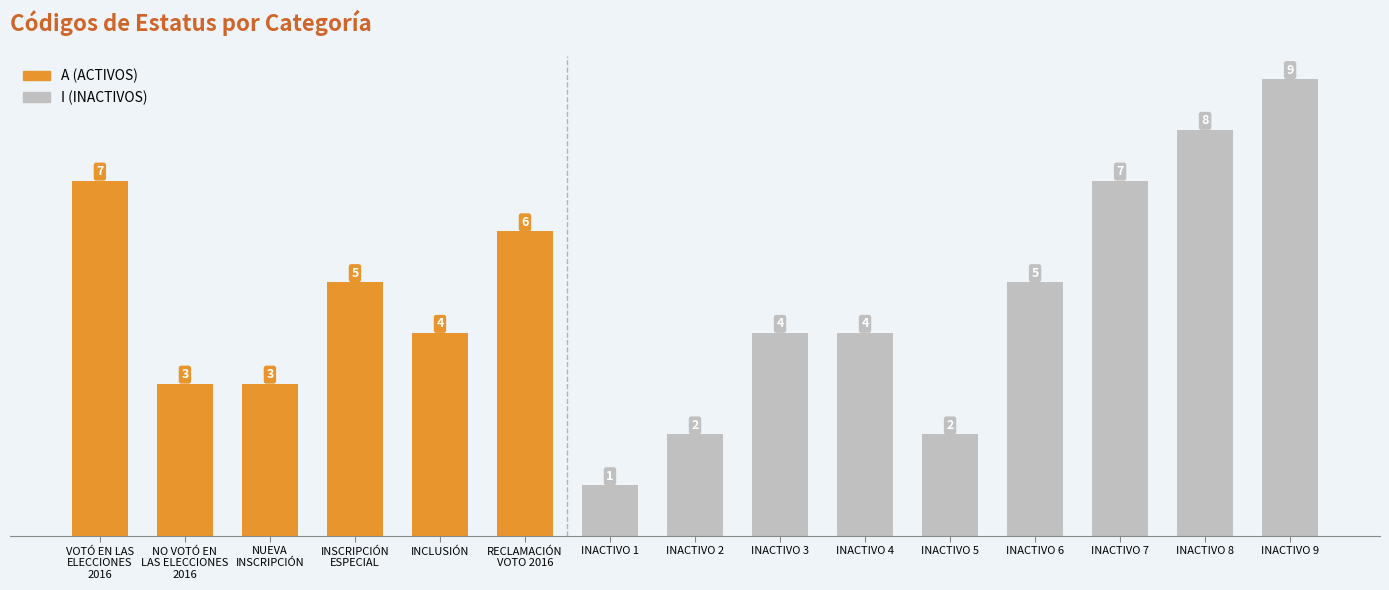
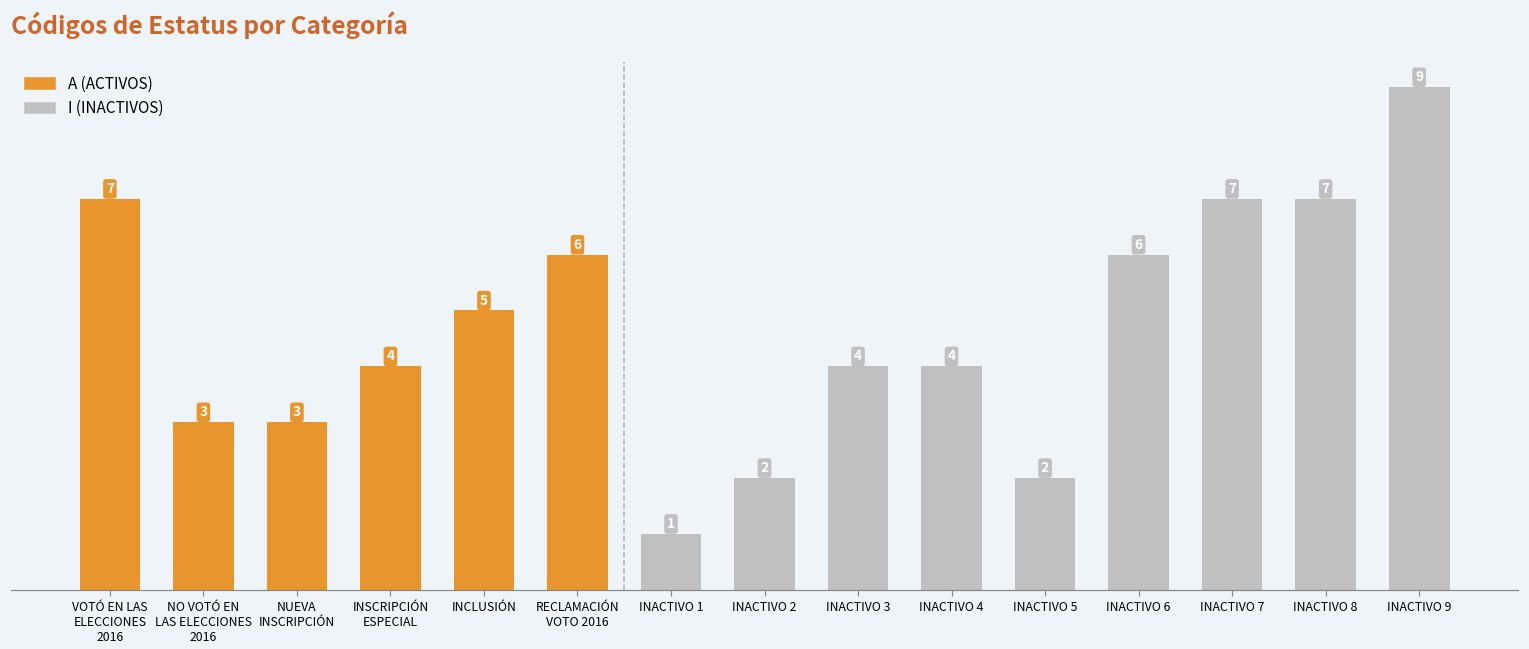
INSCRIPCIÓN ESPECIAL: 5 -> 4
INCLUSIÓN: 4 -> 5
INACTIVO 6: 5 -> 6
INACTIVO 8: 8 -> 7
